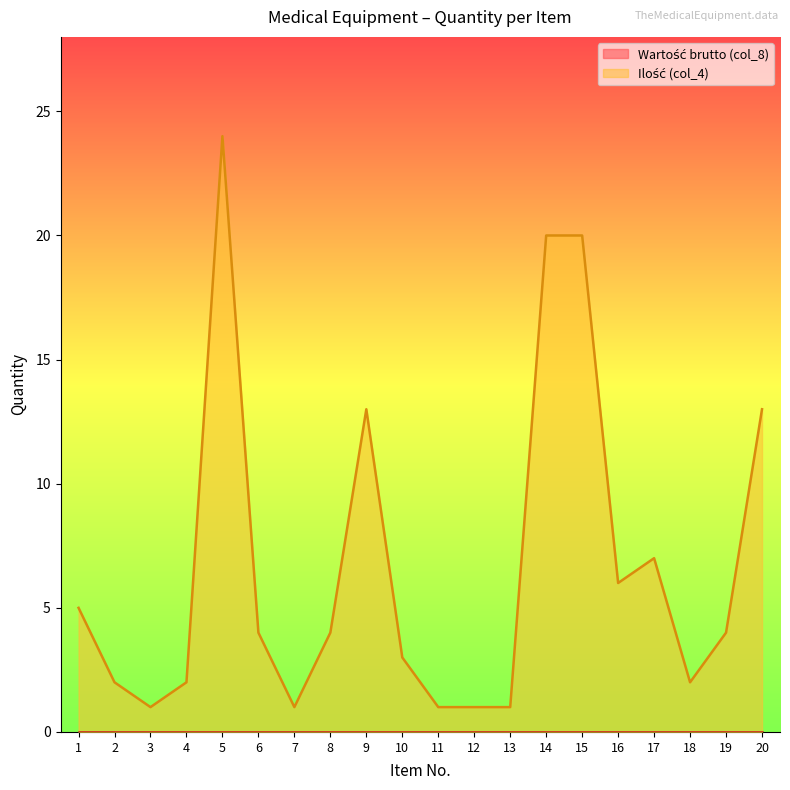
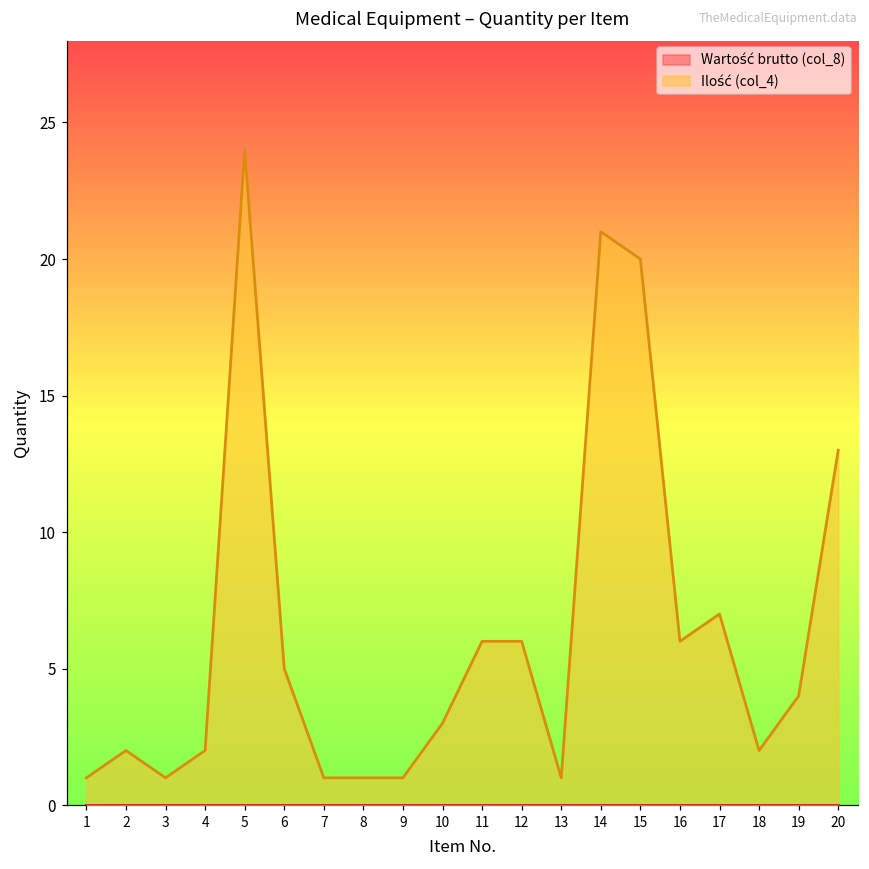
Ilość (col_4), 1: 5 -> 1
Ilość (col_4), 6: 4 -> 5
Ilość (col_4), 8: 4 -> 1
Ilość (col_4), 9: 13 -> 1
Ilość (col_4), 11: 1 -> 6
Ilość (col_4), 12: 1 -> 6
Ilość (col_4), 14: 20 -> 21
